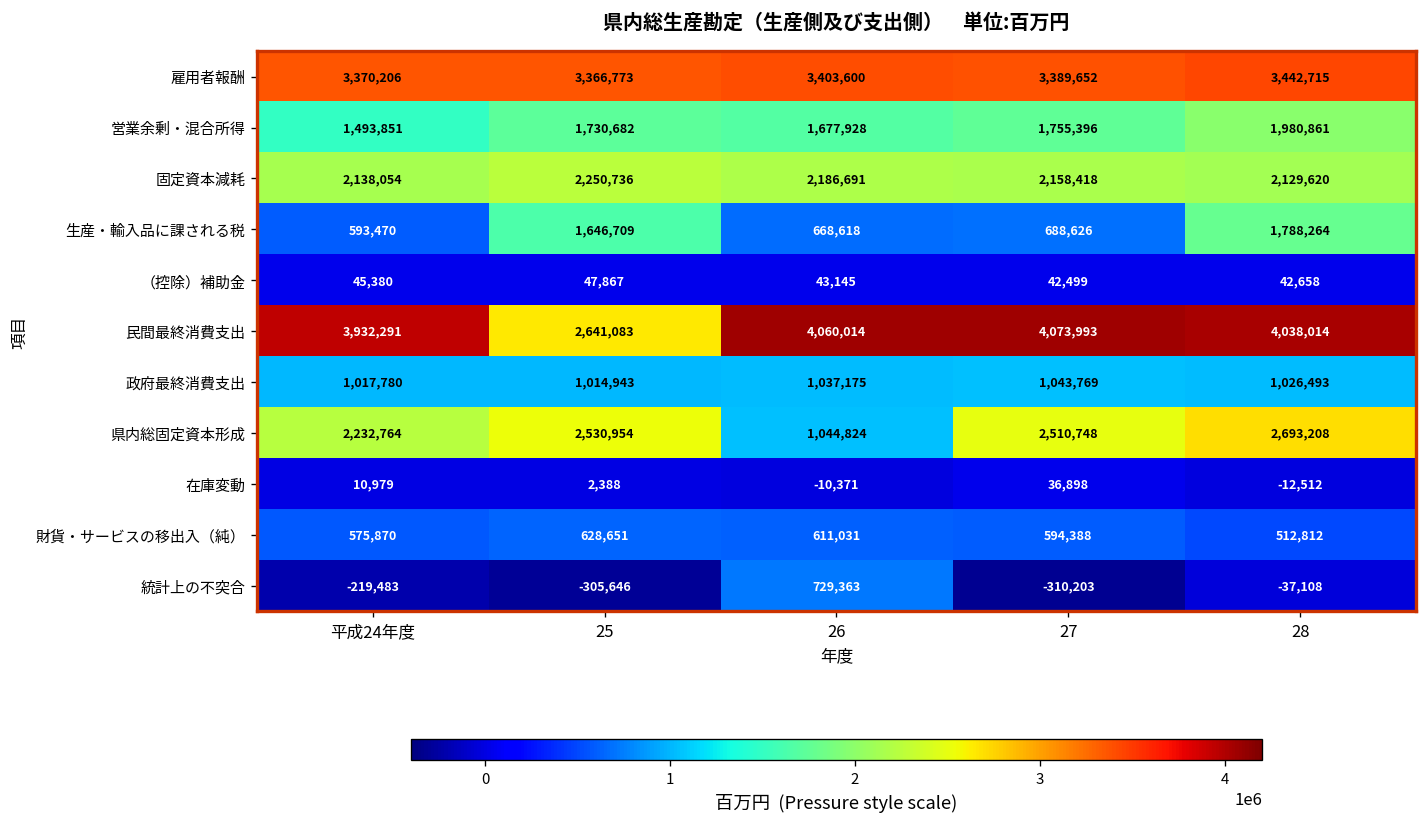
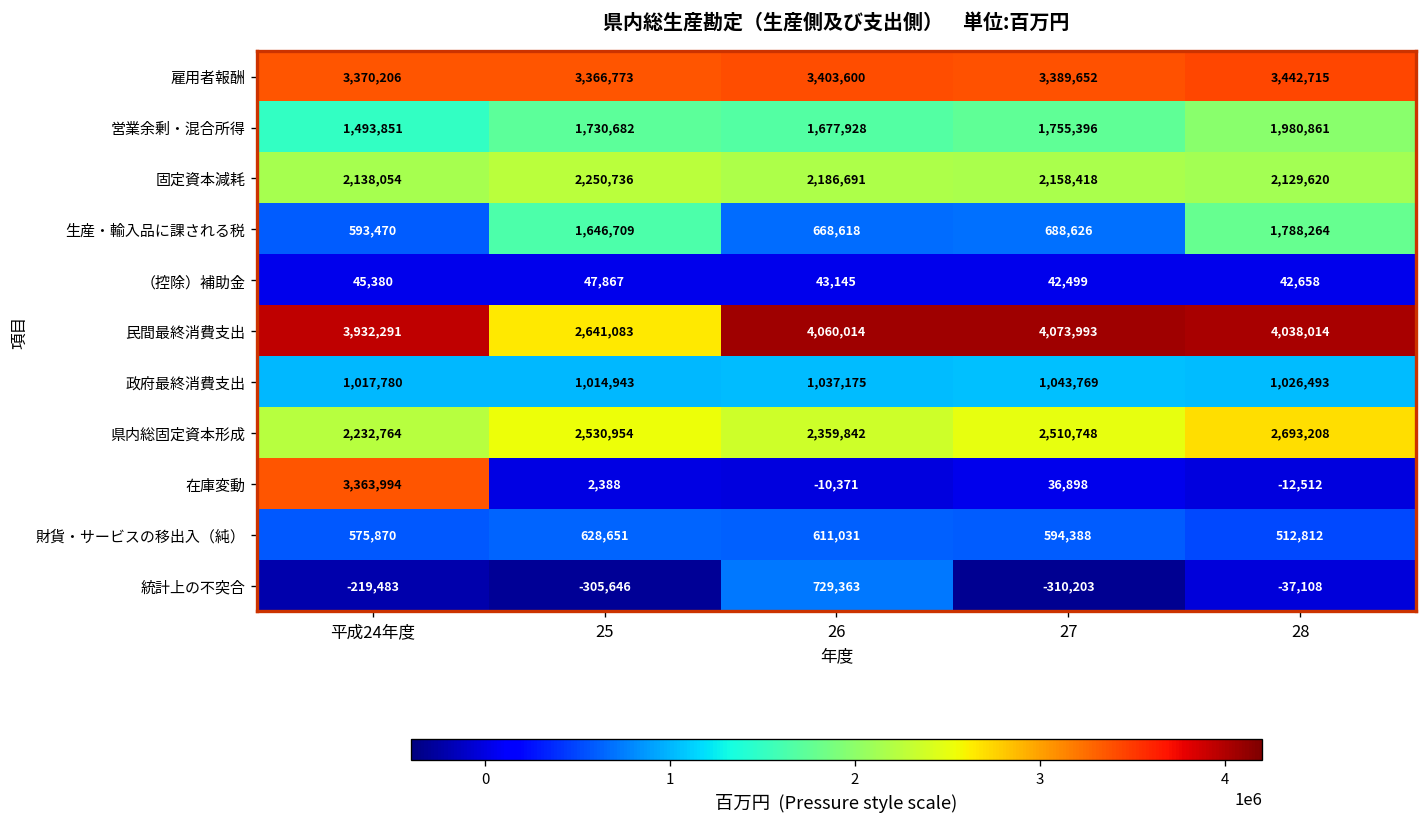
県内総固定資本形成, 26: 1,044,824 -> 2,359,842
在庫変動, 平成24年度: 10,979 -> 3,363,994
